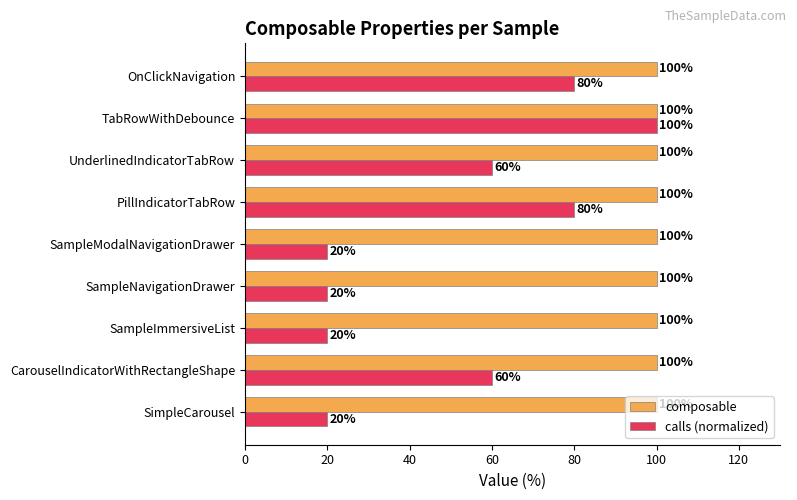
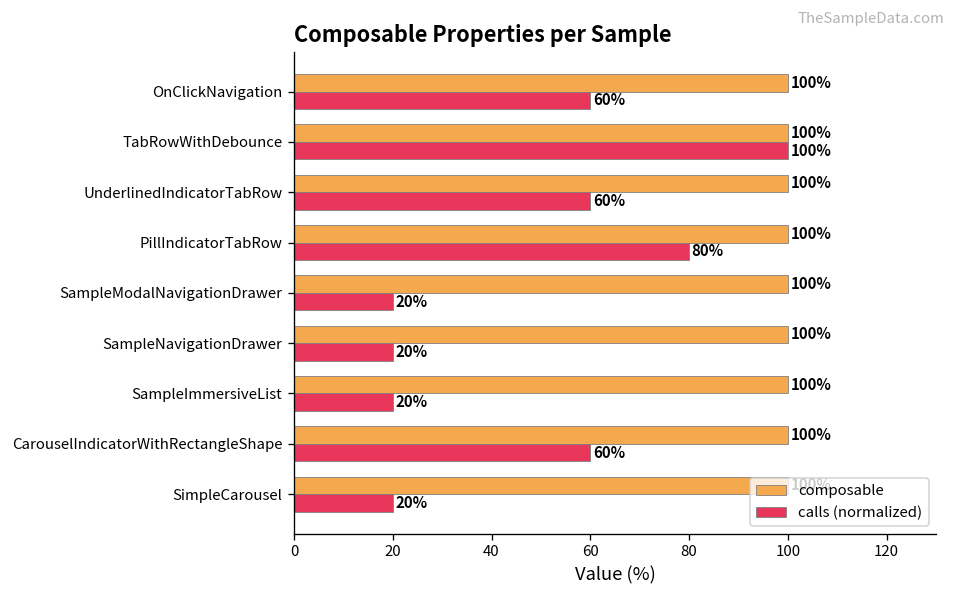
calls (normalized), OnClickNavigation: 80% -> 60%
